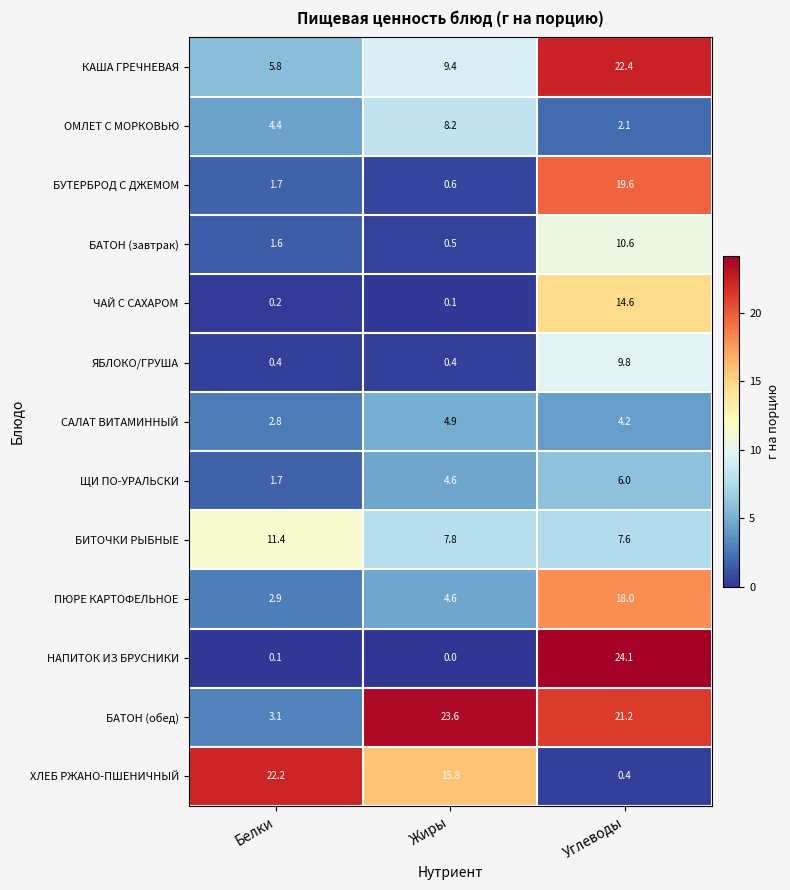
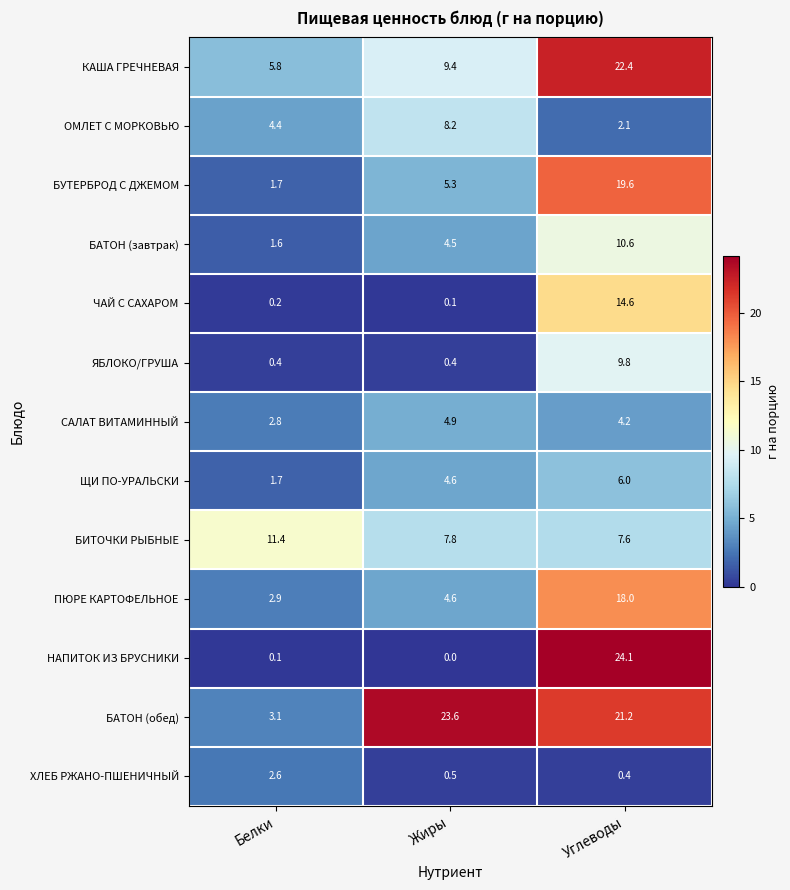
БУТЕРБРОД С ДЖЕМОМ, Жиры: 0.6 -> 5.3
БАТОН (завтрак), Жиры: 0.5 -> 4.5
ХЛЕБ РЖАНО-ПШЕНИЧНЫЙ, Белки: 22.2 -> 2.6
ХЛЕБ РЖАНО-ПШЕНИЧНЫЙ, Жиры: 15.8 -> 0.5
